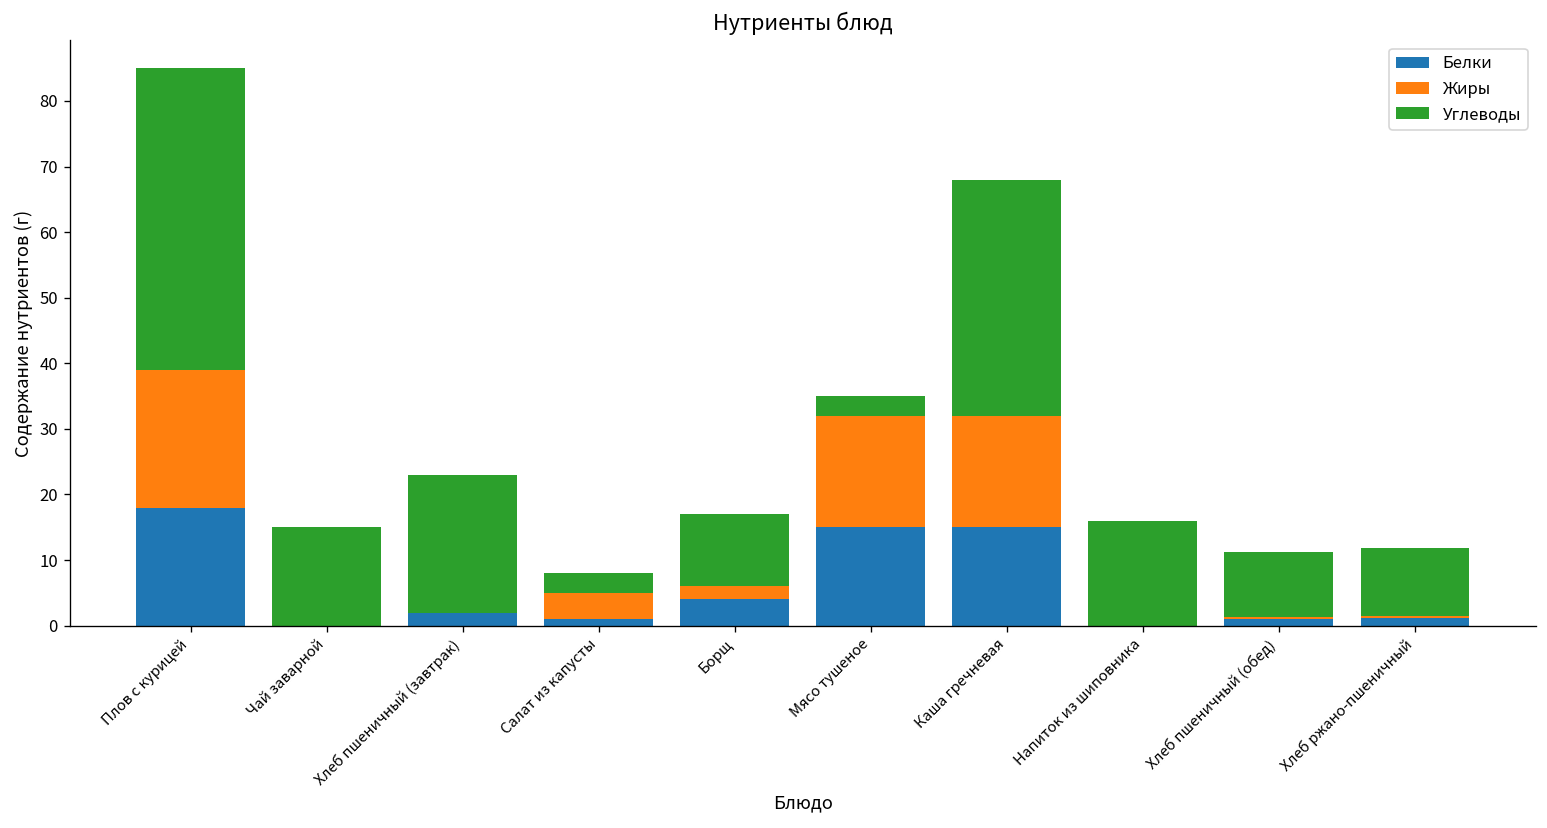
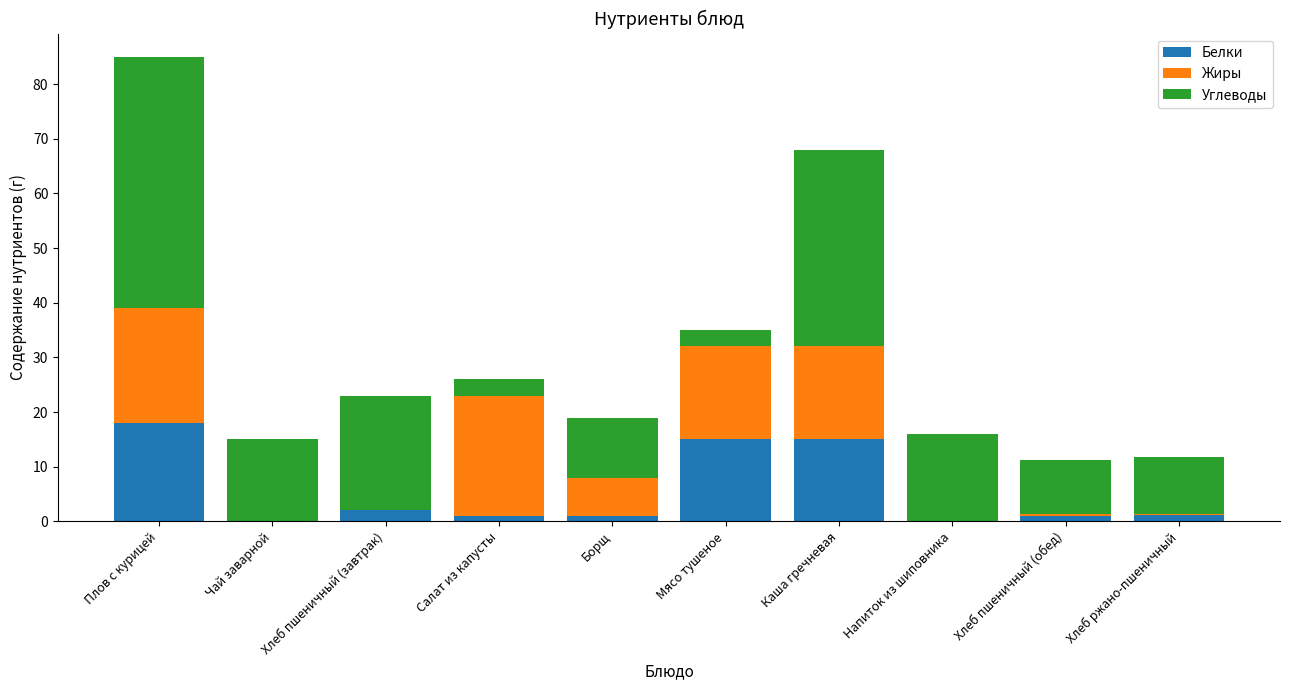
Жиры, Салат из капусты: 4 -> 22
Белки, Борщ: 4 -> 1
Жиры, Борщ: 2 -> 7
